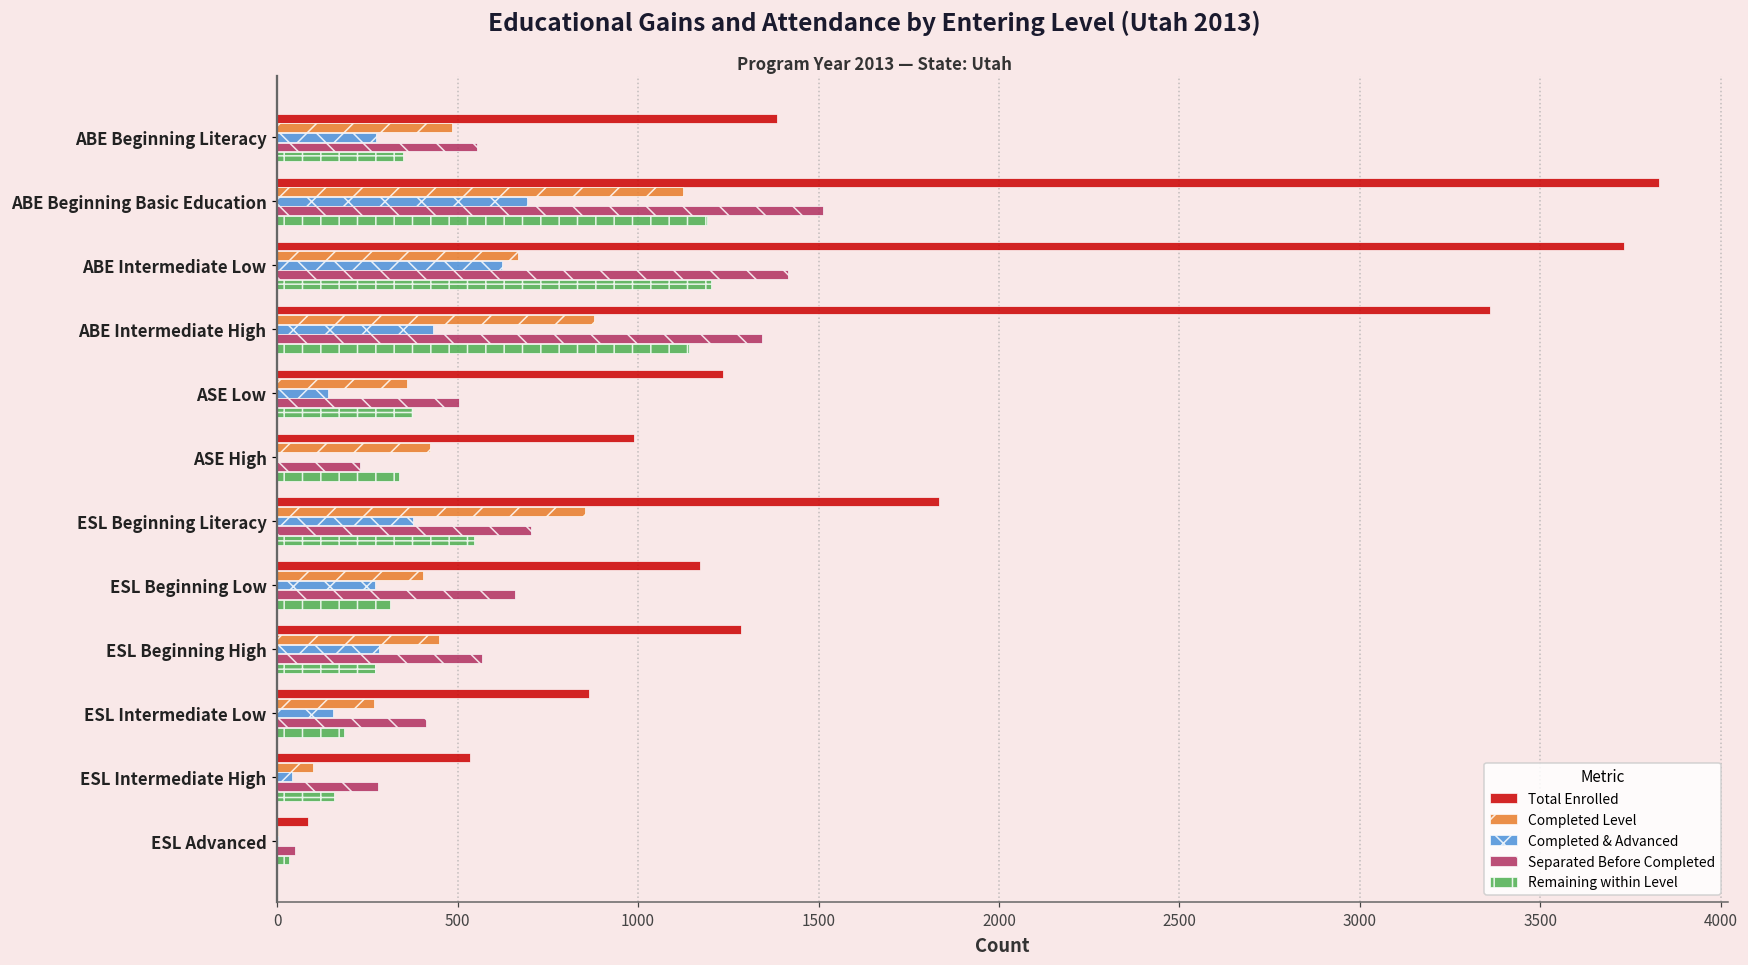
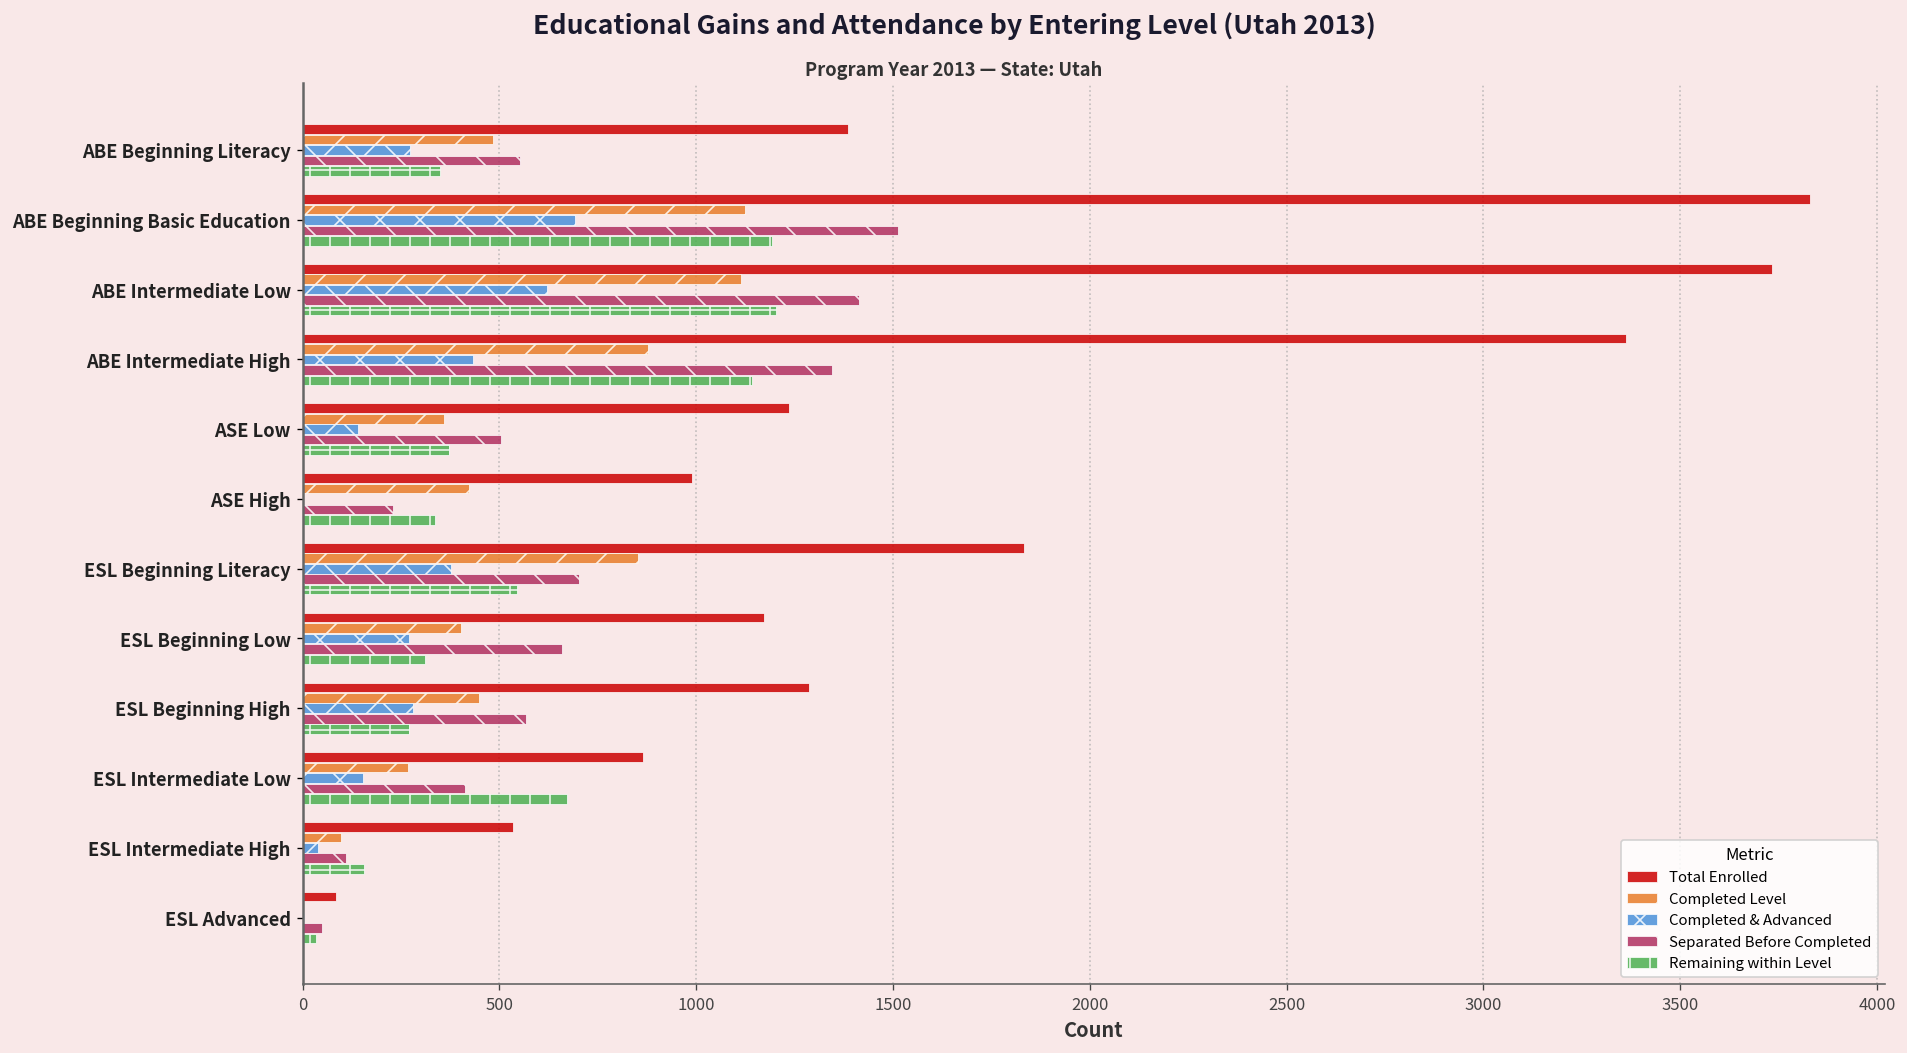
Completed Level, ABE Intermediate Low: 670 -> 1110
Remaining within Level, ESL Intermediate Low: 180 -> 670
Separated Before Completed, ESL Intermediate High: 280 -> 110
